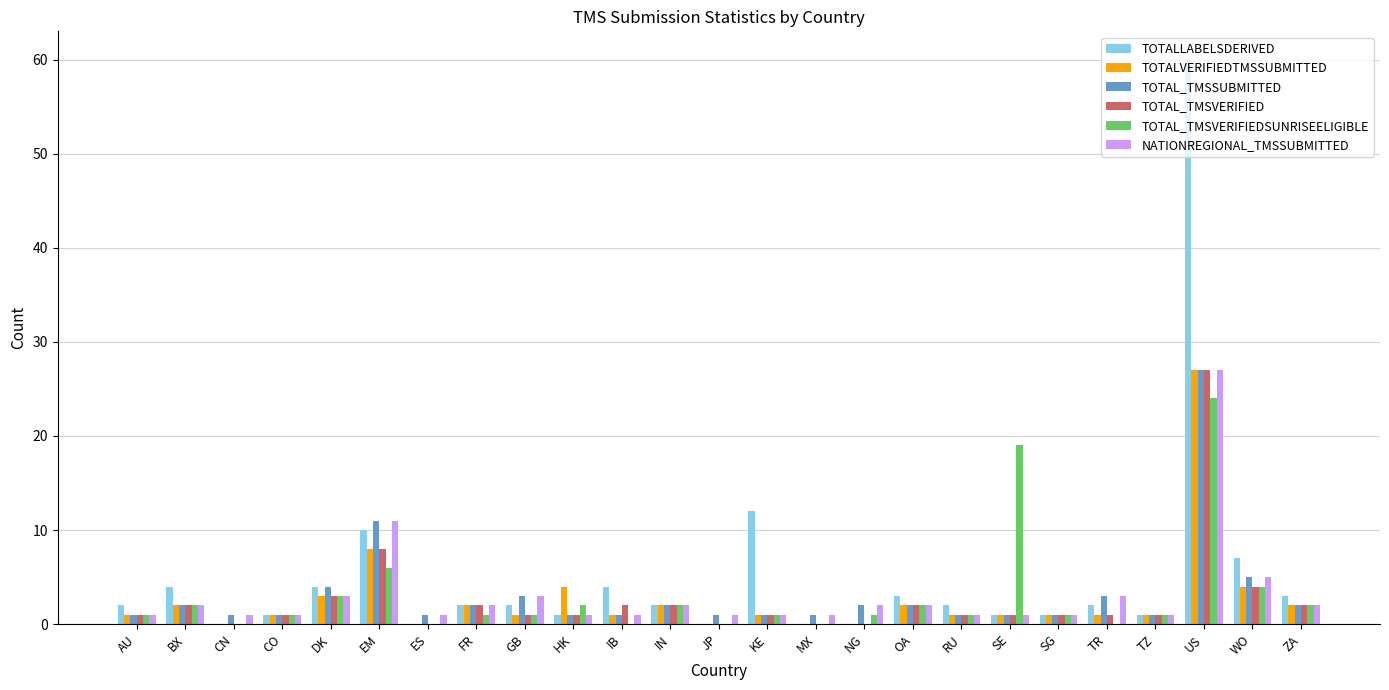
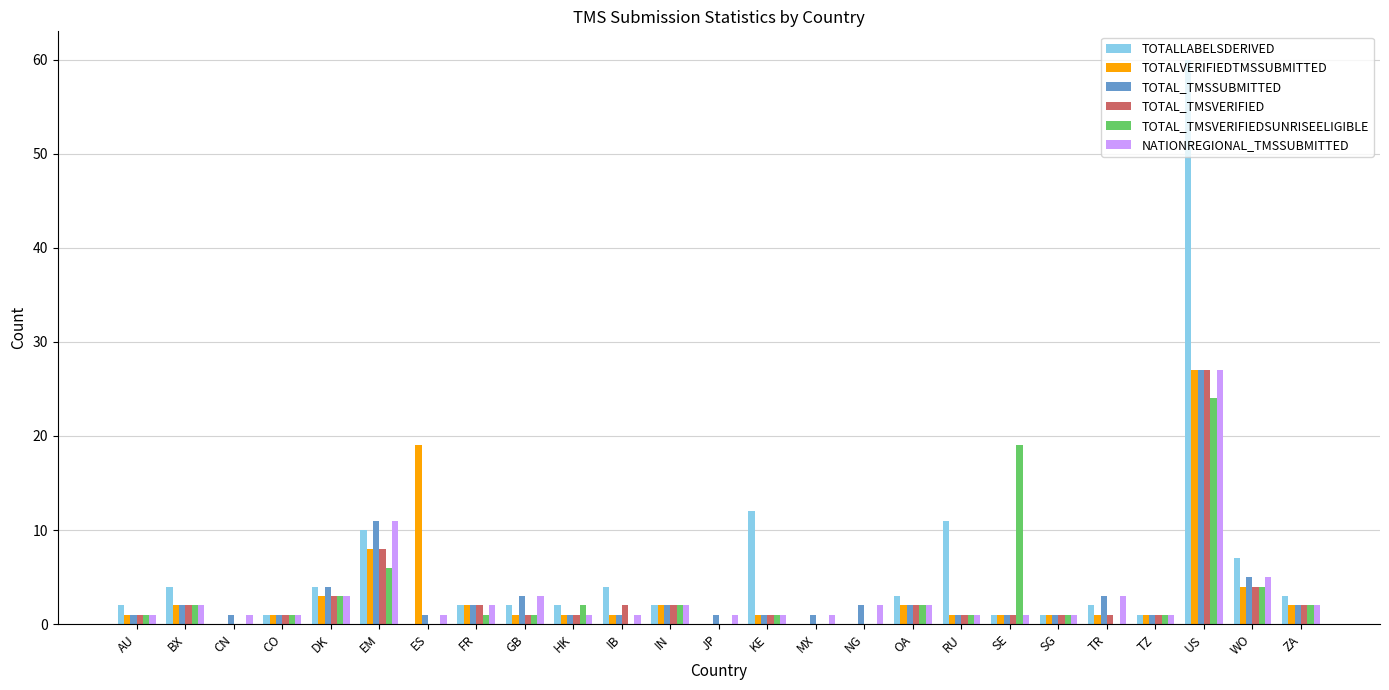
TOTALVERIFIEDTMSSUBMITTED, ES: 0 -> 19
TOTALLABELSDERIVED, HK: 1 -> 2
TOTALVERIFIEDTMSSUBMITTED, HK: 4 -> 1
TOTAL_TMSVERIFIEDSUNRISEELIGIBLE, NG: 1 -> 0
TOTALLABELSDERIVED, RU: 2 -> 11
